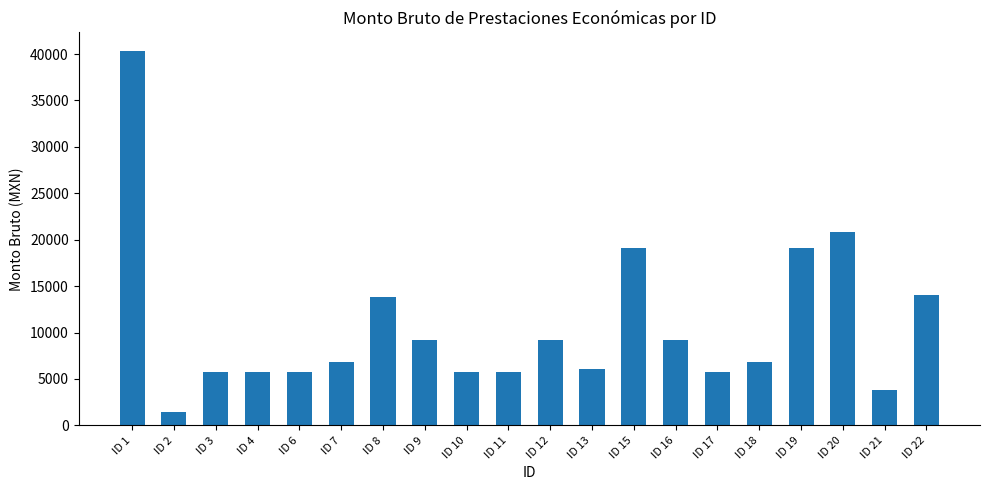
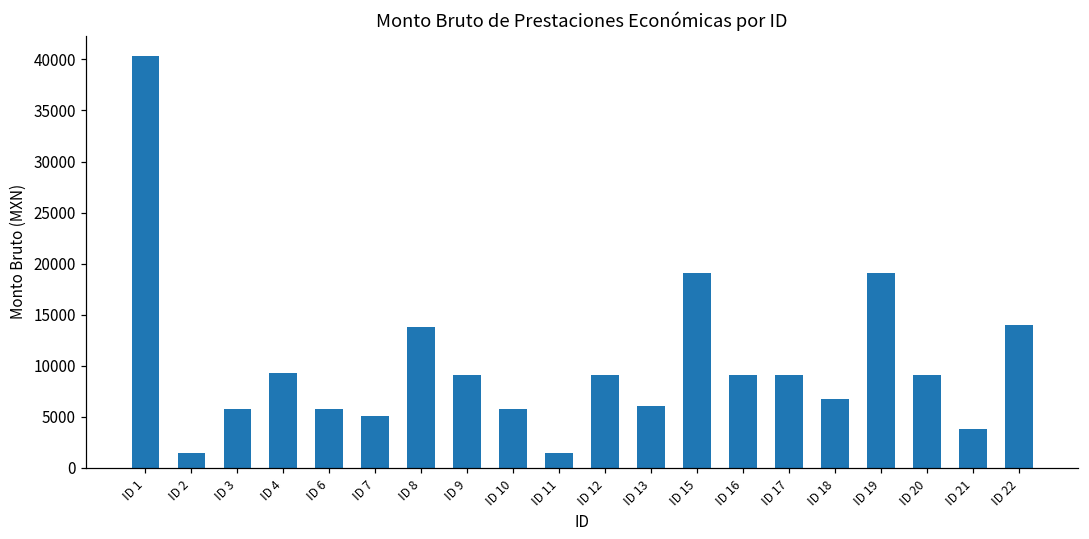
ID 4: 6000 -> 9000
ID 7: 7000 -> 5000
ID 11: 6000 -> 1000
ID 17: 6000 -> 9000
ID 20: 21000 -> 9000
